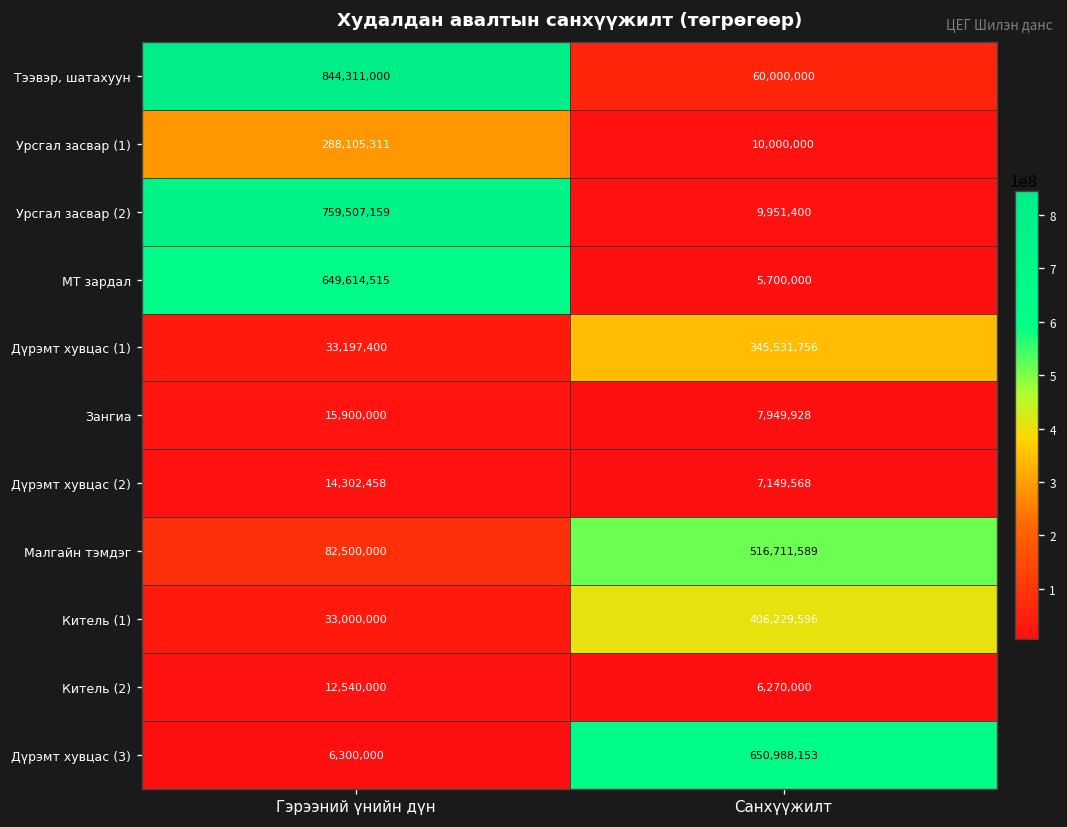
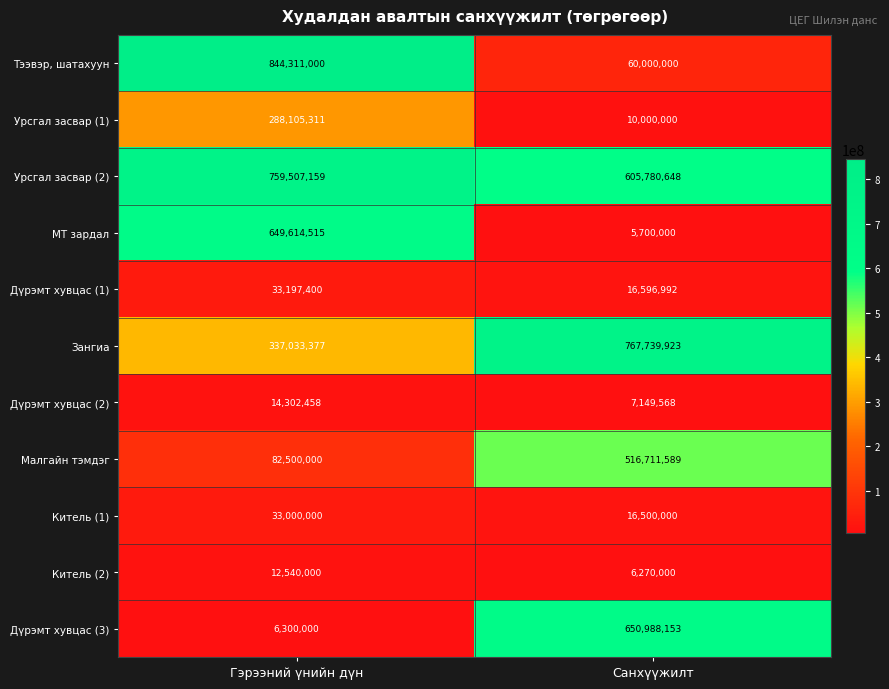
Урсгал засвар (2), Санхүүжилт: 9,951,400 -> 605,780,648
Дүрэмт хувцас (1), Санхүүжилт: 345,531,756 -> 16,596,992
Зангиа, Гэрээний үнийн дүн: 15,900,000 -> 337,033,377
Зангиа, Санхүүжилт: 7,949,928 -> 767,739,923
Китель (1), Санхүүжилт: 406,229,596 -> 16,500,000
